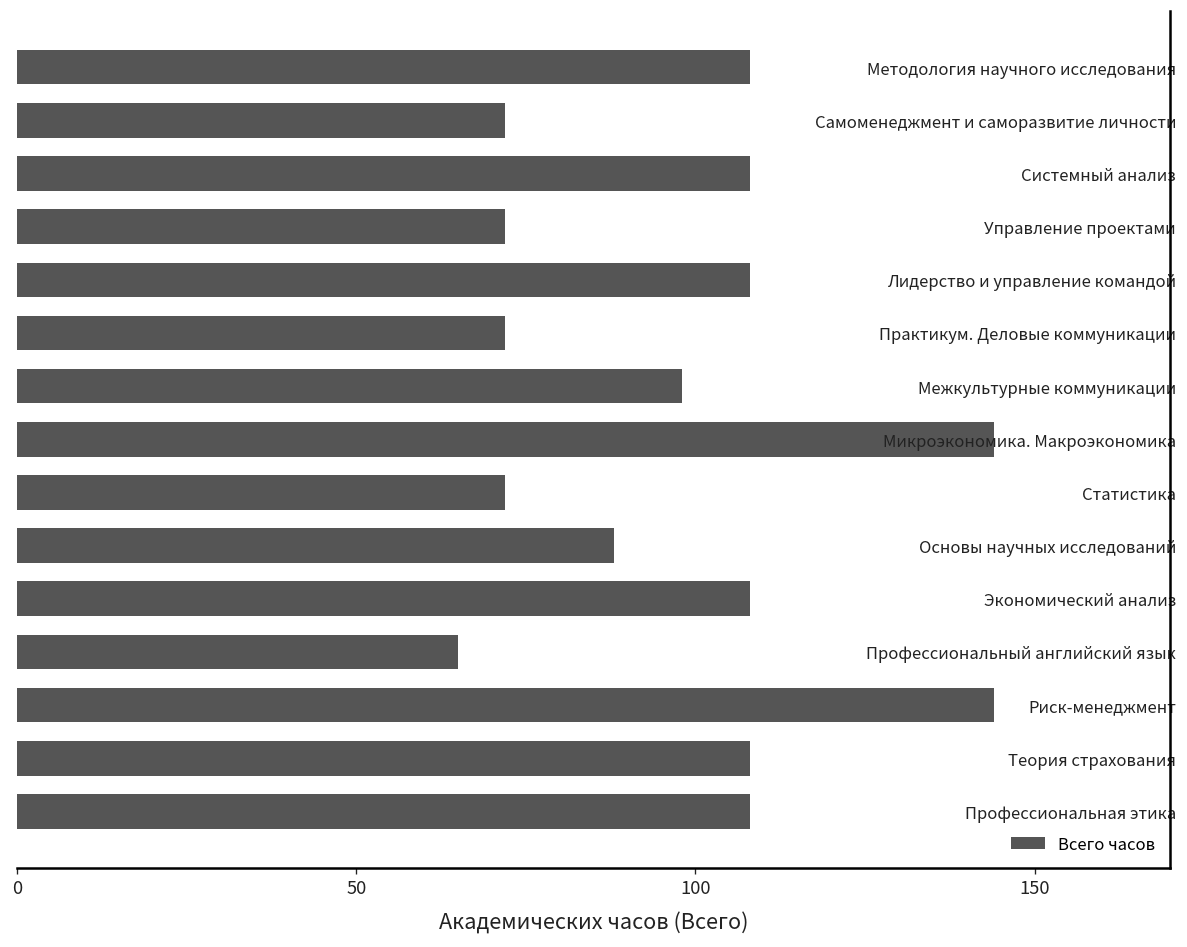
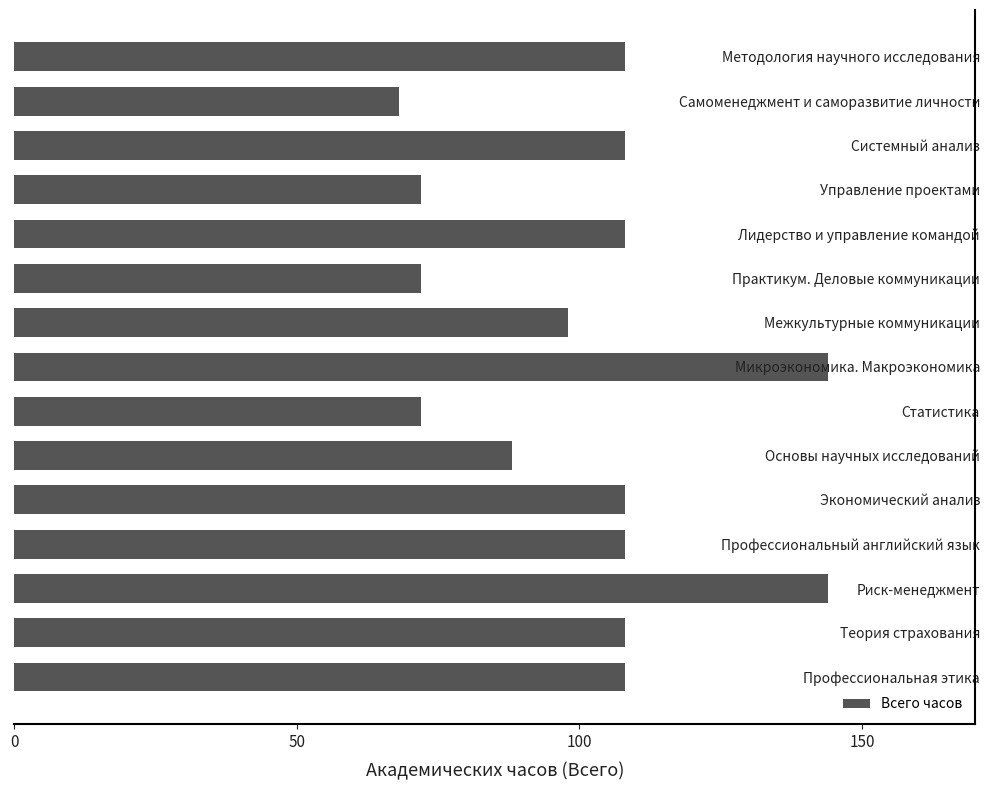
Самоменеджмент и саморазвитие личности: 72 -> 68
Профессиональный английский язык: 65 -> 108
